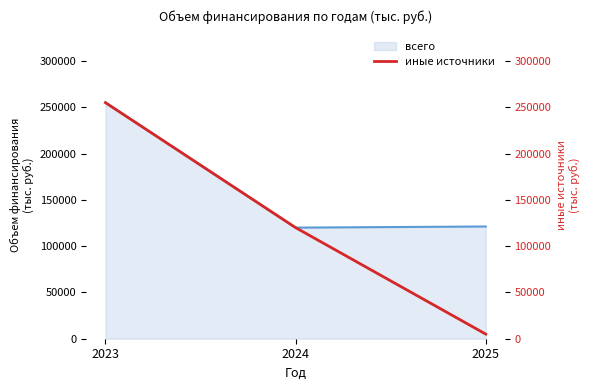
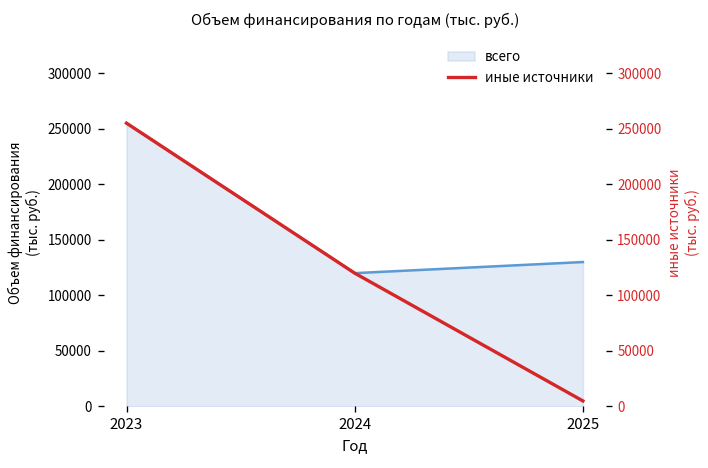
всего, 2025: 120000 -> 130000
